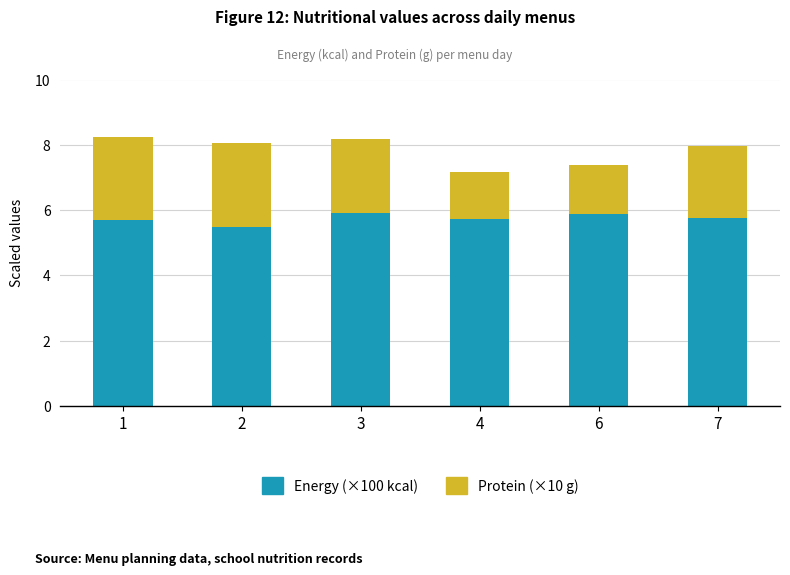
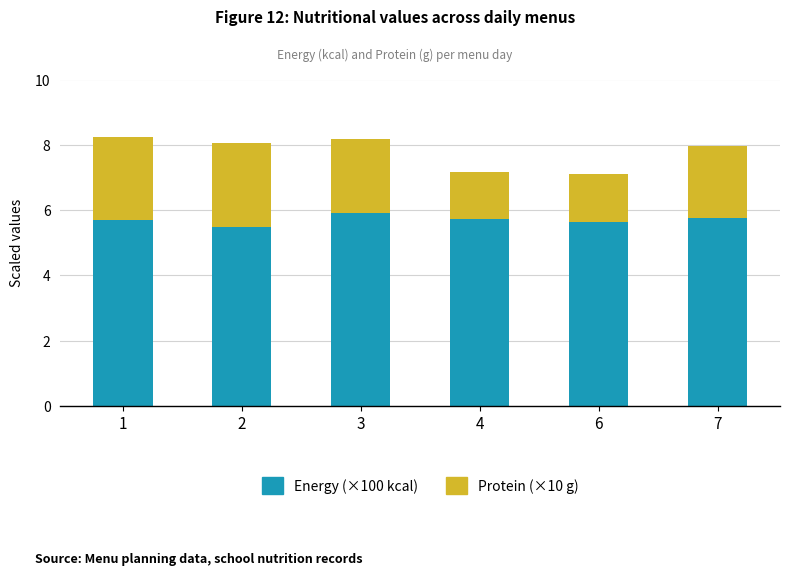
Energy (×100 kcal), 6: 5.9 -> 5.6
